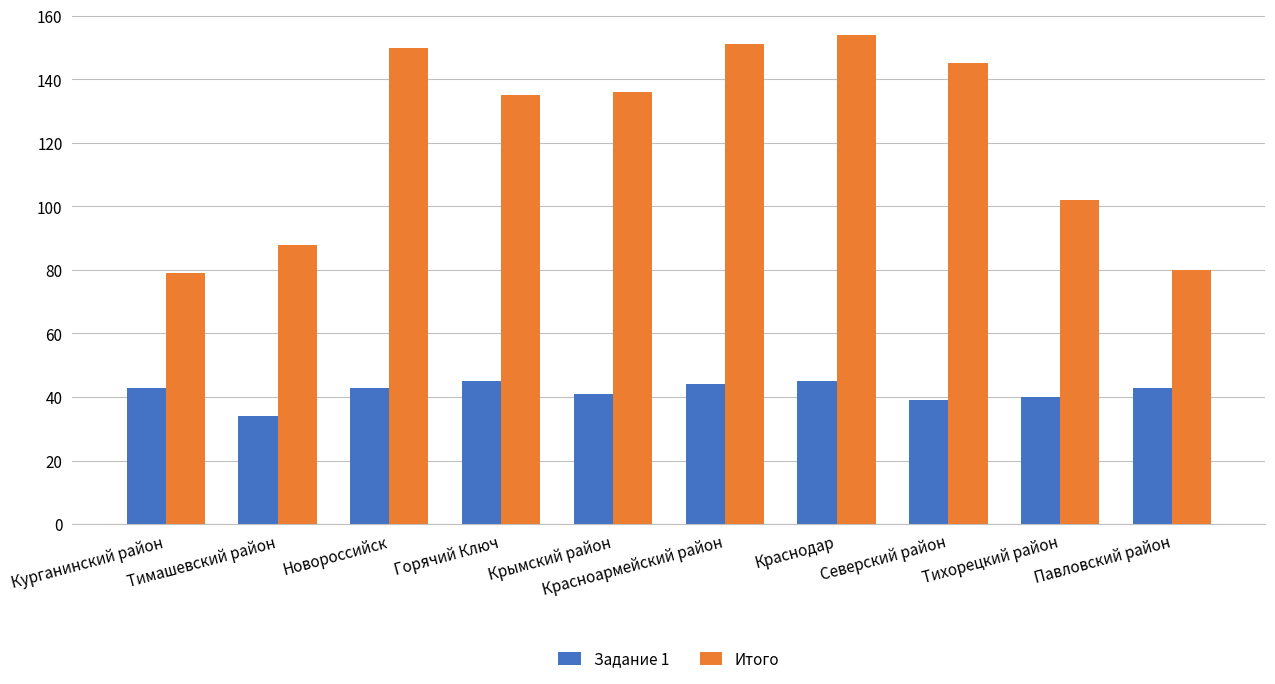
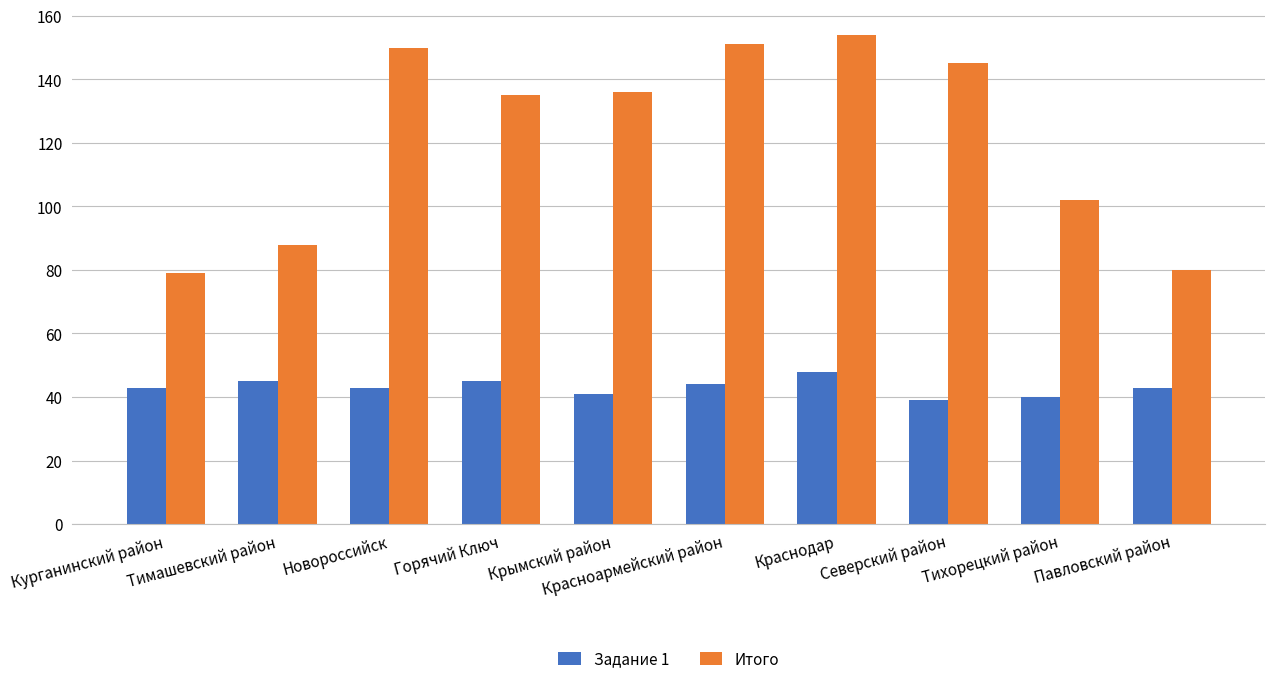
Задание 1, Тимашевский район: 34 -> 45
Задание 1, Краснодар: 45 -> 48
